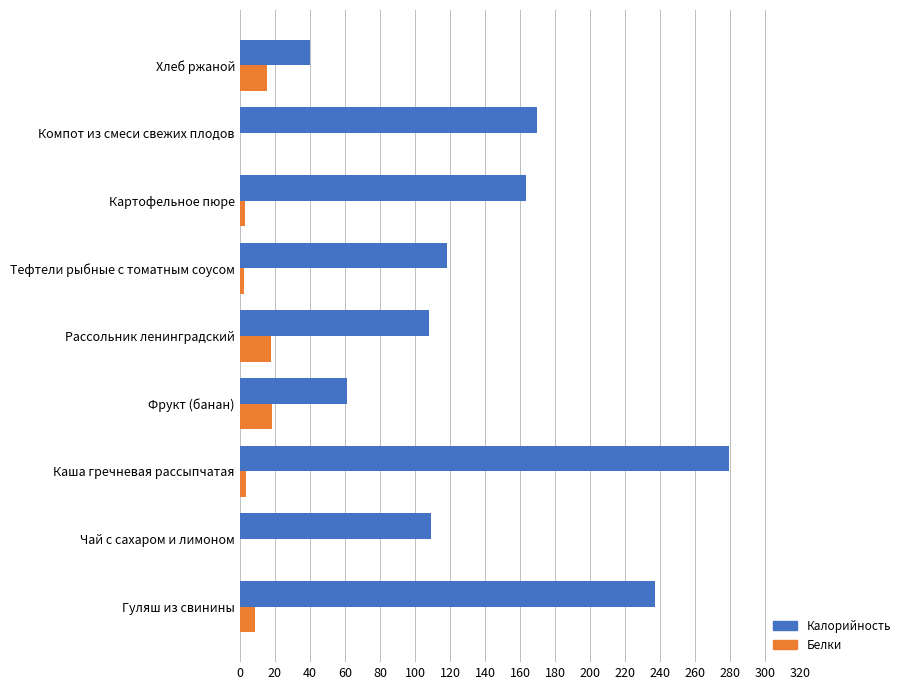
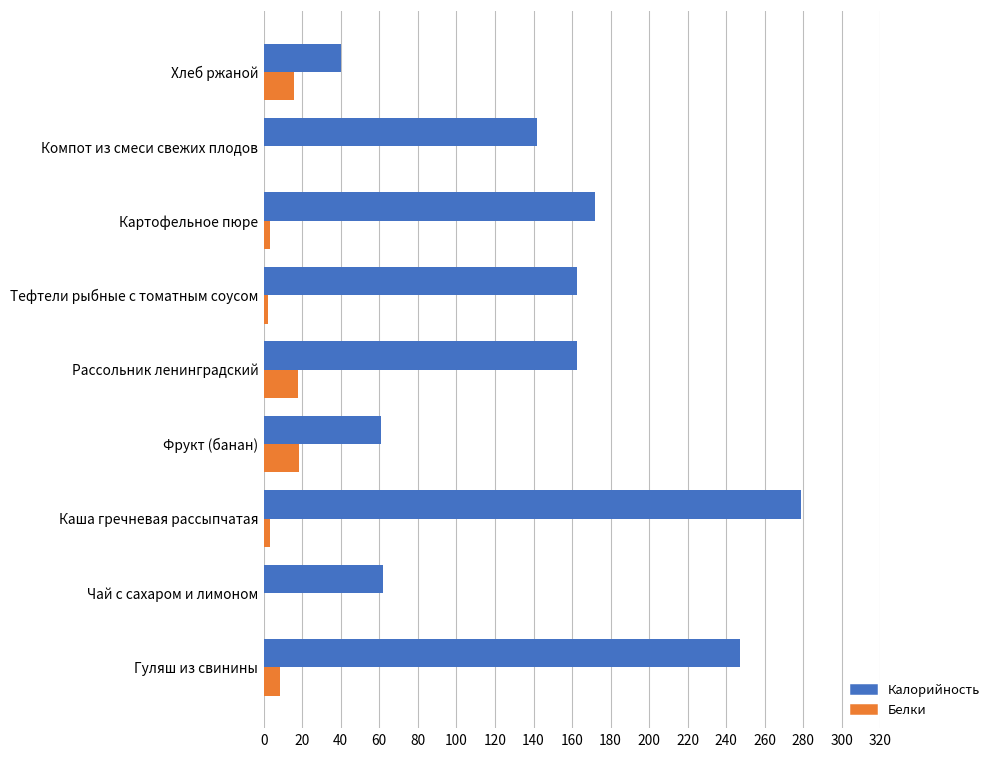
Калорийность, Компот из смеси свежих плодов: 170 -> 142
Калорийность, Картофельное пюре: 164 -> 172
Калорийность, Тефтели рыбные с томатным соусом: 118 -> 163
Калорийность, Рассольник ленинградский: 108 -> 162
Калорийность, Чай с сахаром и лимоном: 109 -> 62
Калорийность, Гуляш из свинины: 237 -> 247
